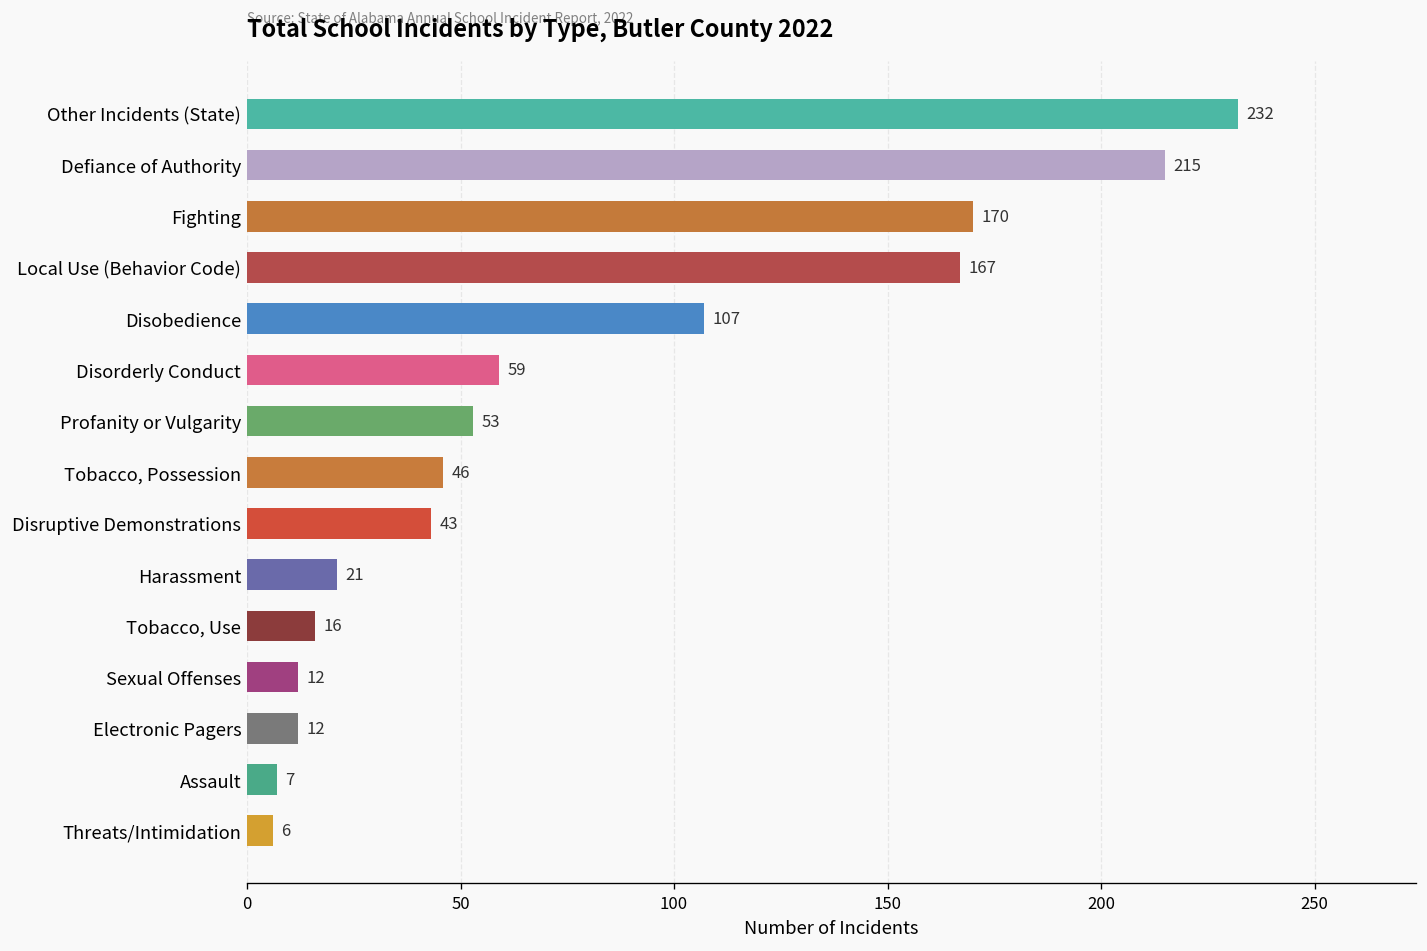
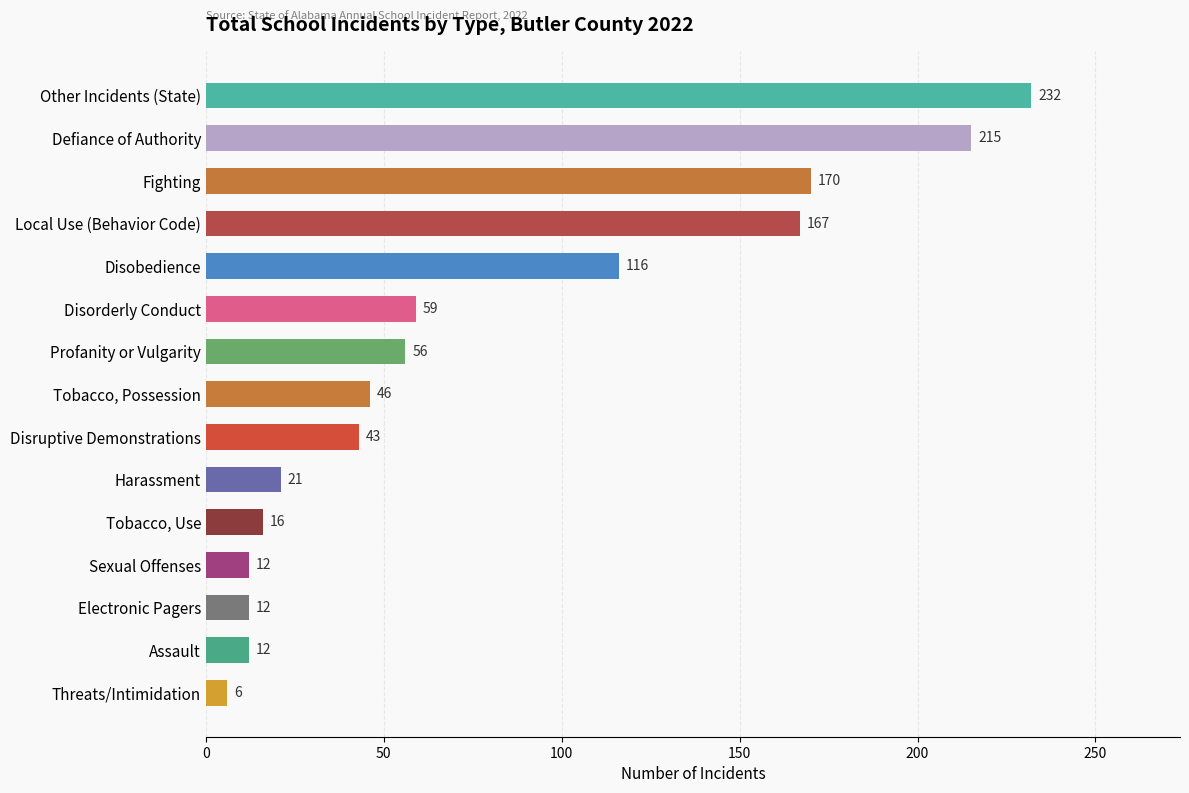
Disobedience: 107 -> 116
Profanity or Vulgarity: 53 -> 56
Assault: 7 -> 12
